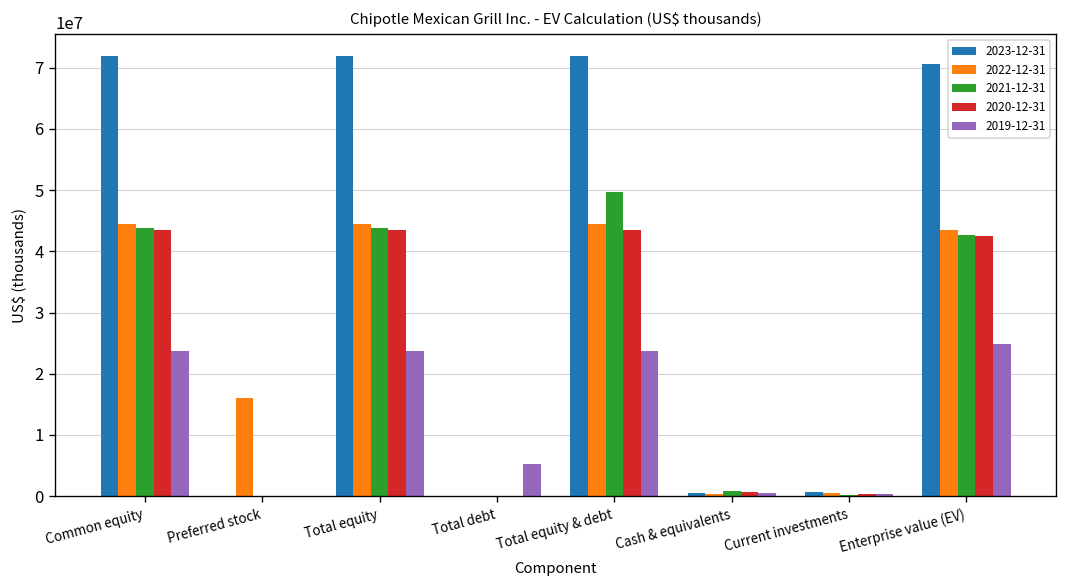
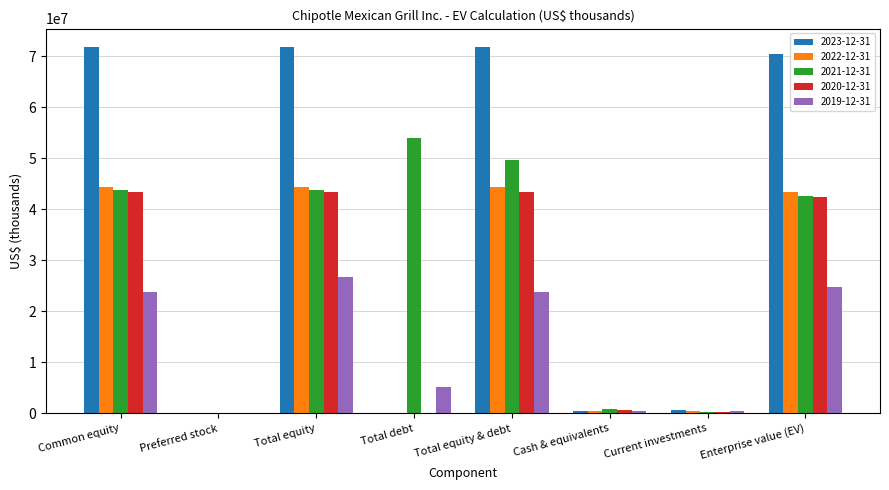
2022-12-31, Preferred stock: 16000000 -> 0
2019-12-31, Total equity: 24000000 -> 27000000
2021-12-31, Total debt: 0 -> 54000000
